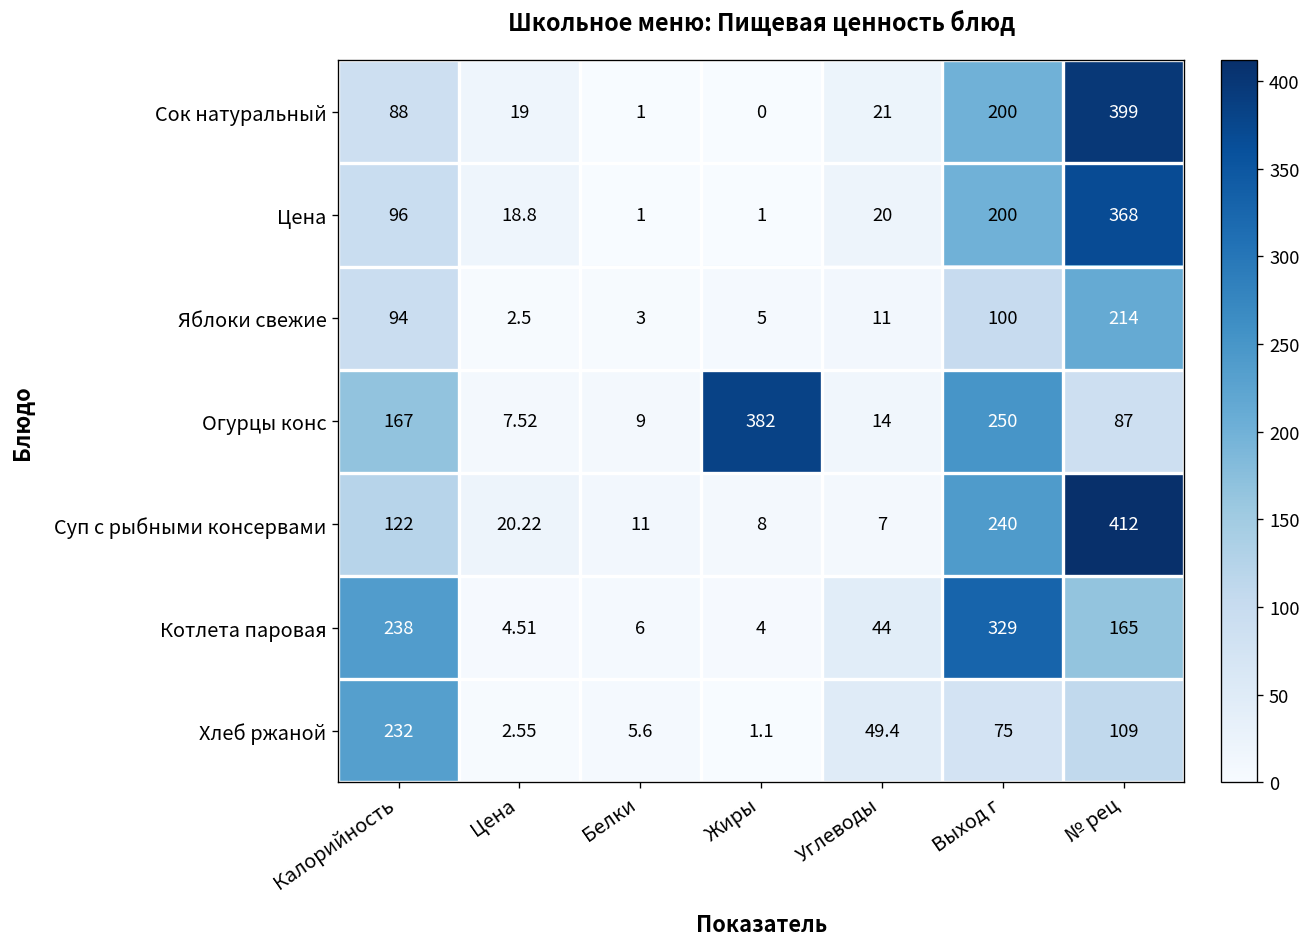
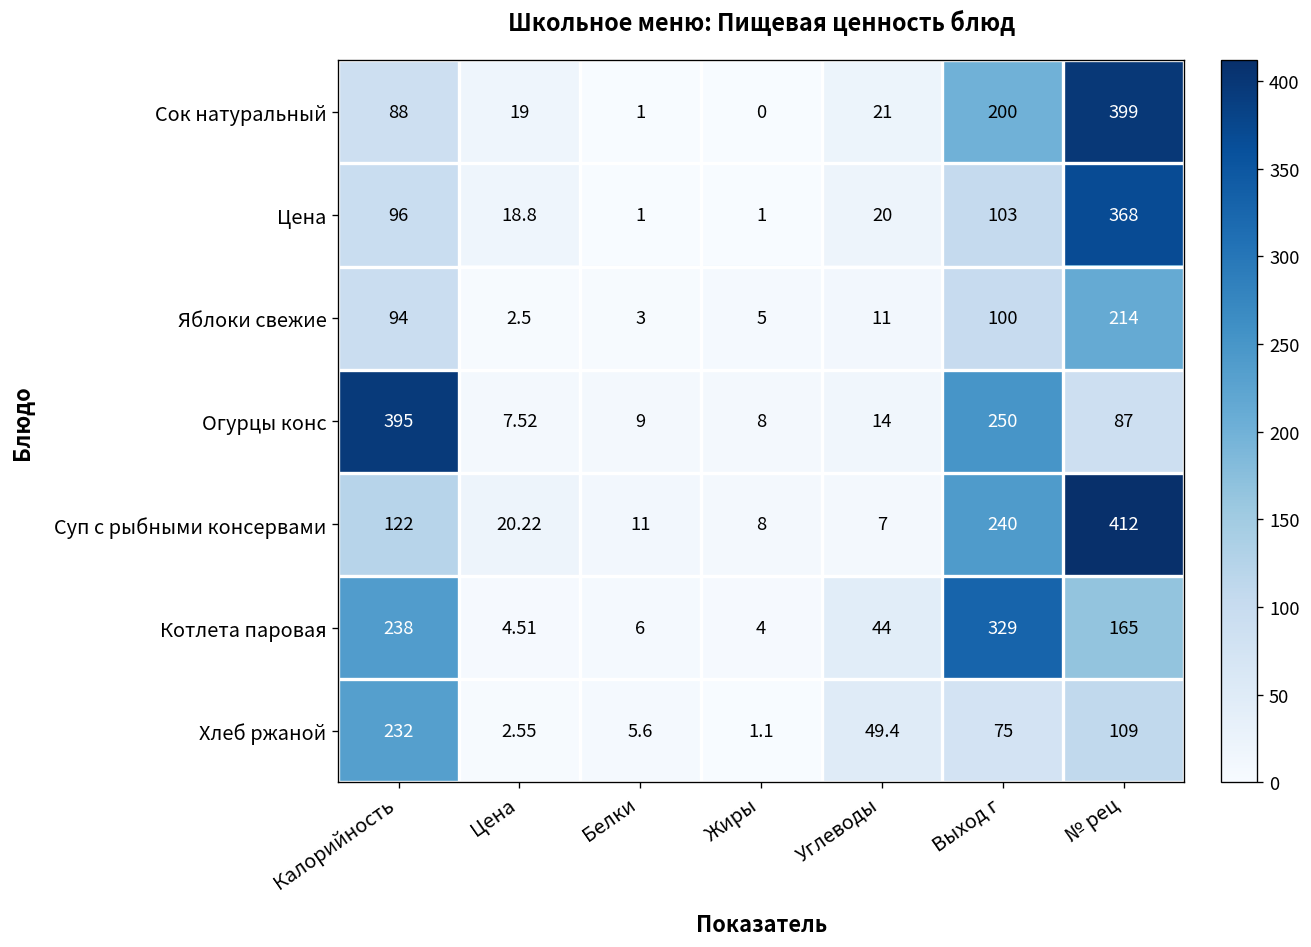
Цена, Выход г: 200 -> 103
Огурцы конс, Калорийность: 167 -> 395
Огурцы конс, Жиры: 382 -> 8
